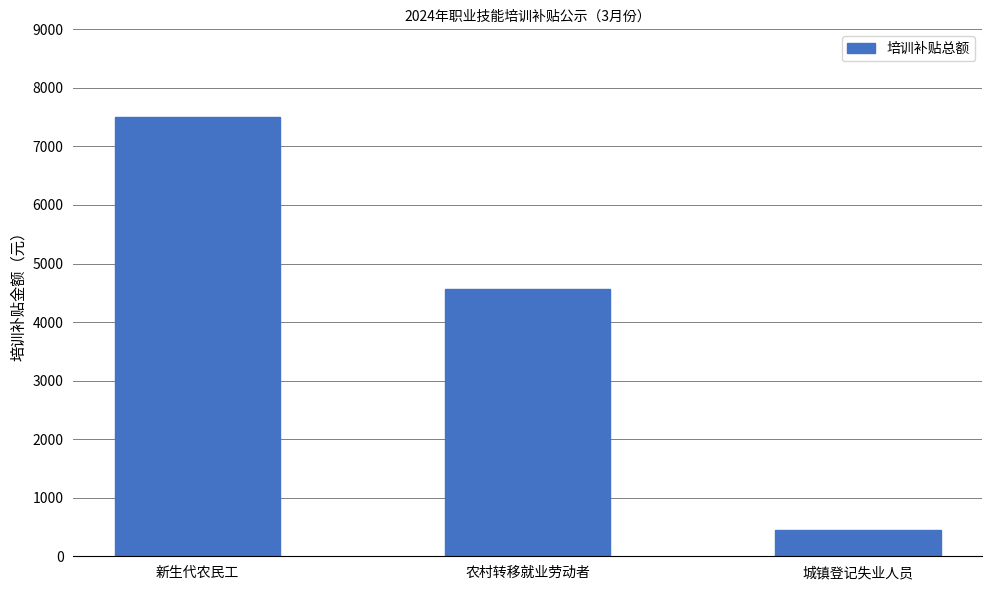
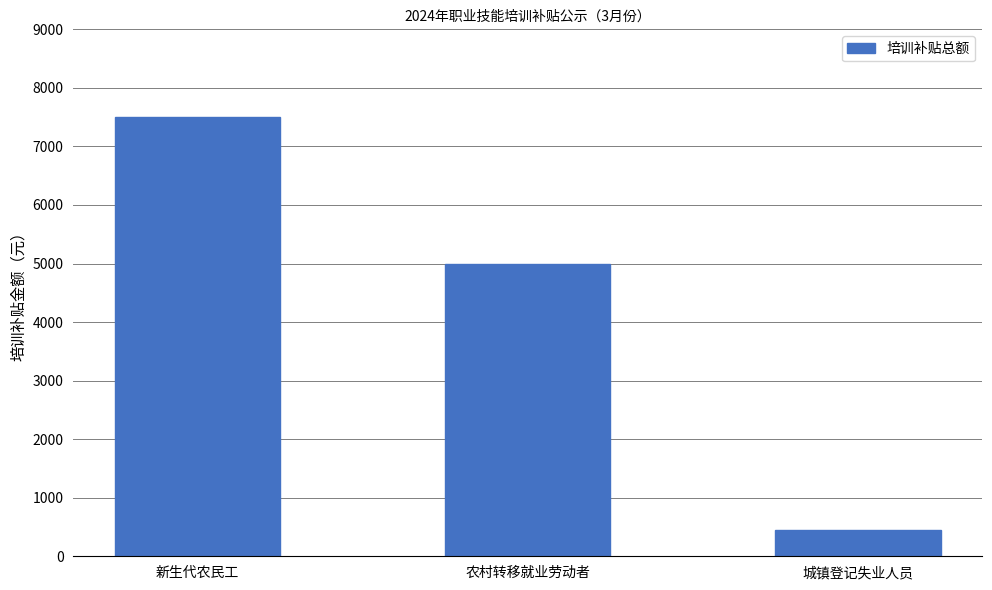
农村转移就业劳动者: 4600 -> 5000
